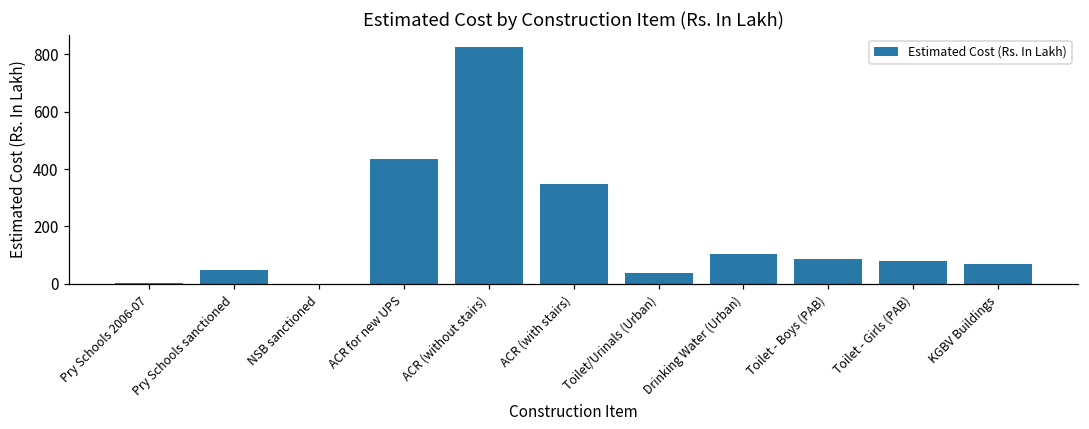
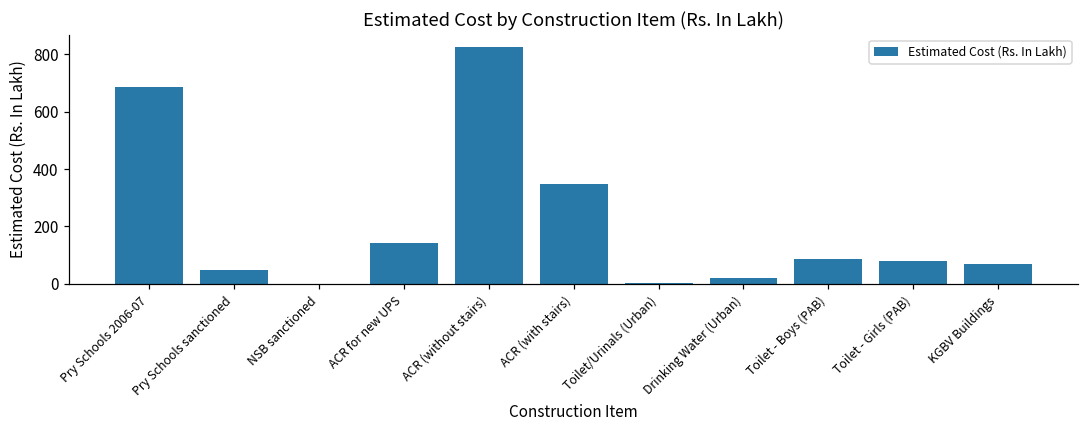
Pry Schools 2006-07: 0 -> 690
ACR for new UPS: 430 -> 140
Toilet/Urinals (Urban): 40 -> 0
Drinking Water (Urban): 100 -> 20
